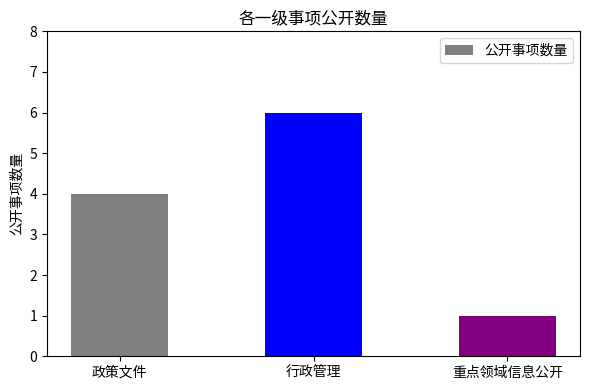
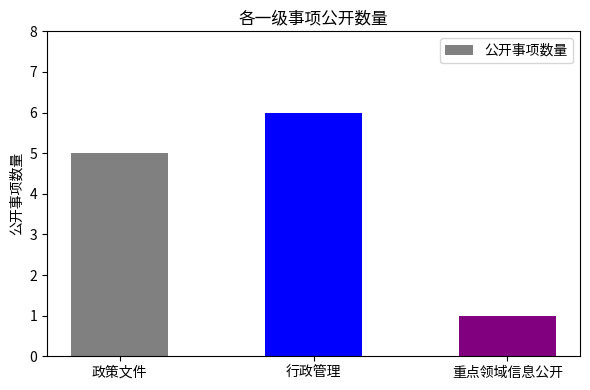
政策文件: 4 -> 5
